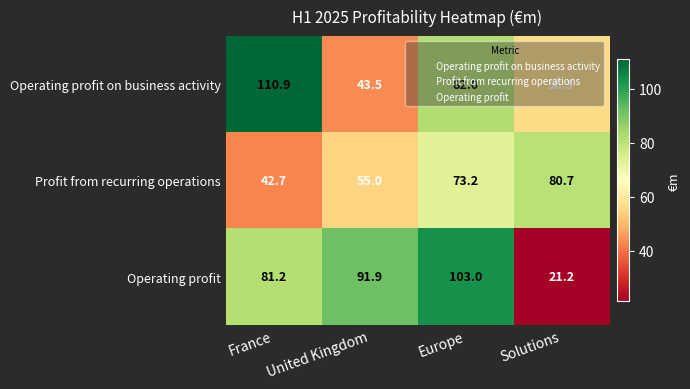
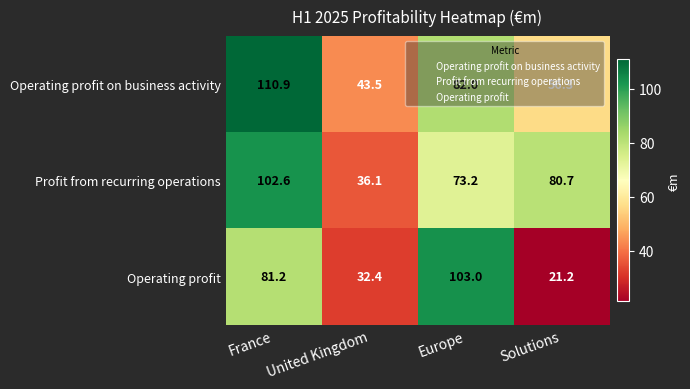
Profit from recurring operations, France: 42.7 -> 102.6
Profit from recurring operations, United Kingdom: 55.0 -> 36.1
Operating profit, United Kingdom: 91.9 -> 32.4
